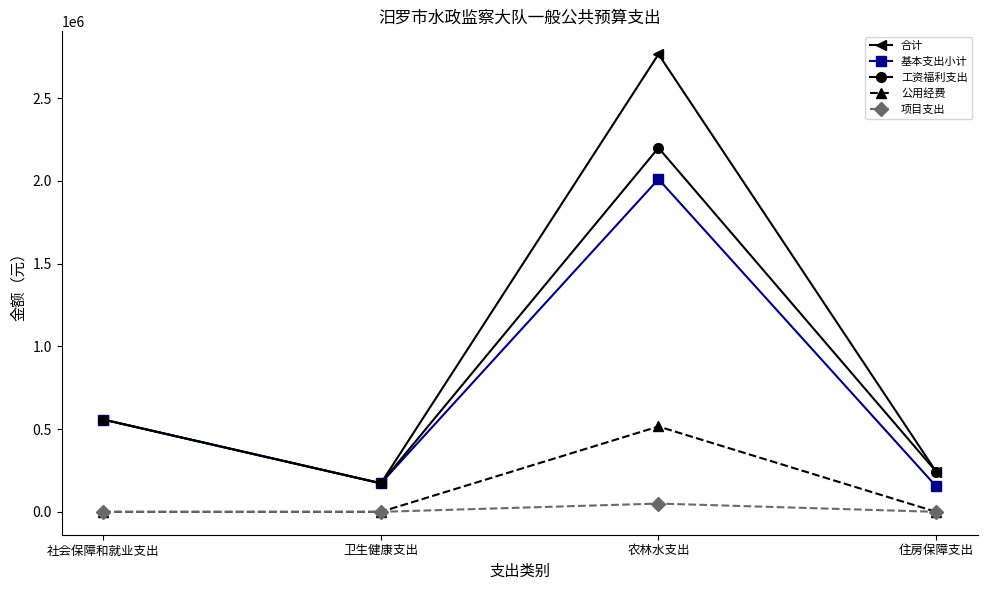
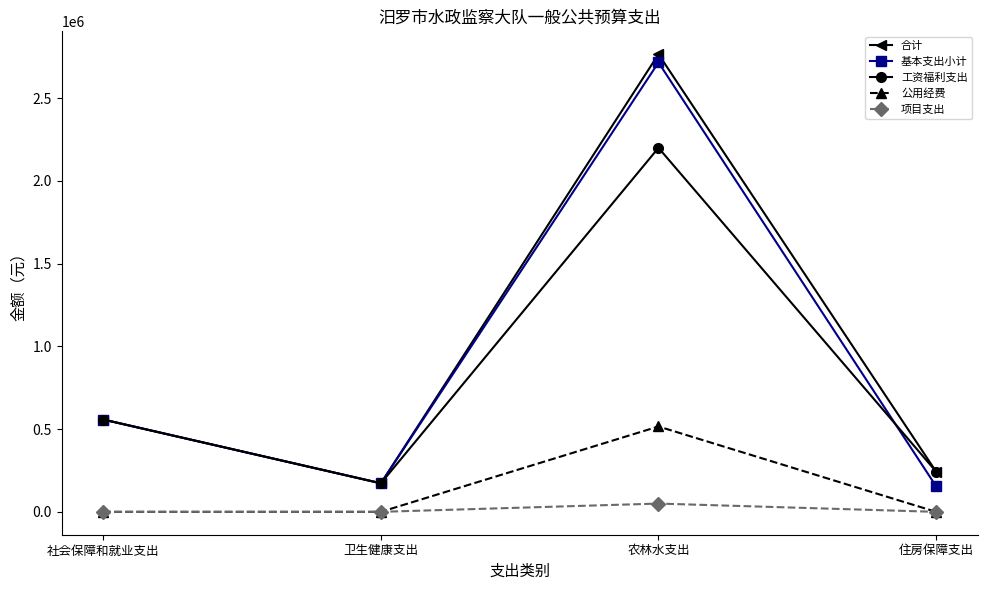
基本支出小计, 农林水支出: 2010000 -> 2710000
